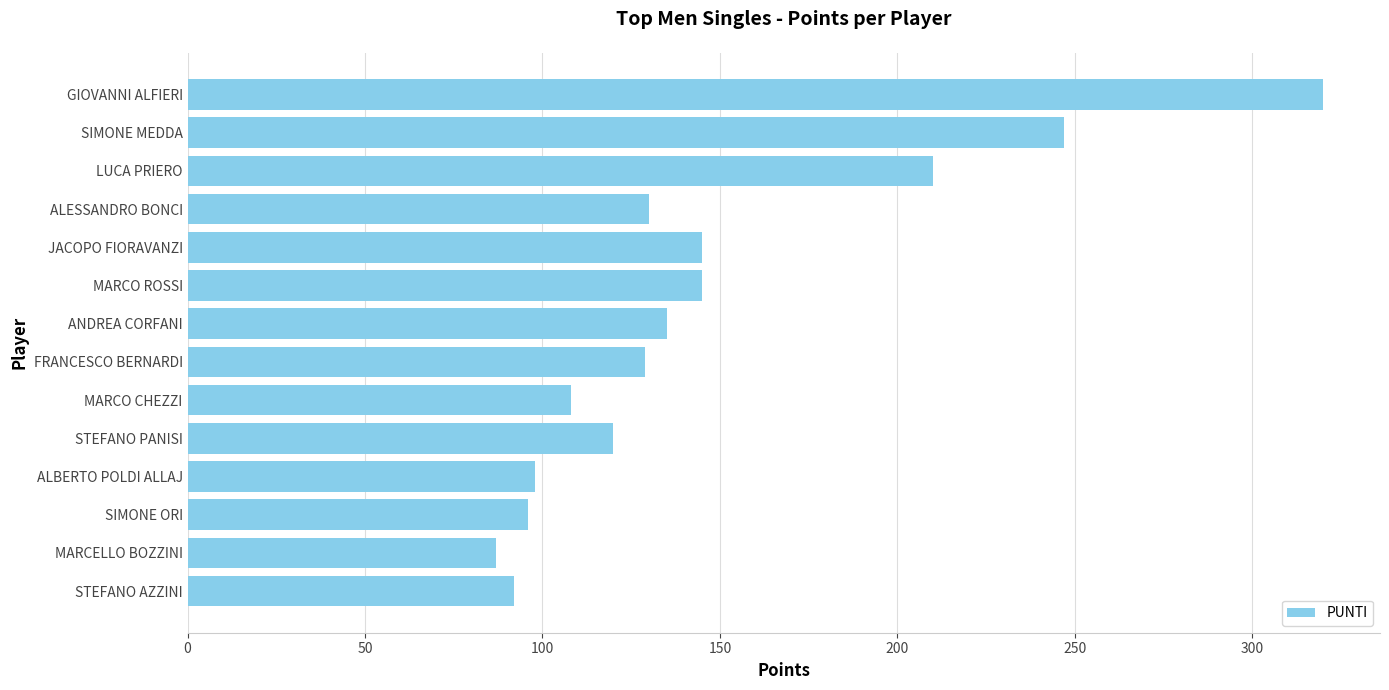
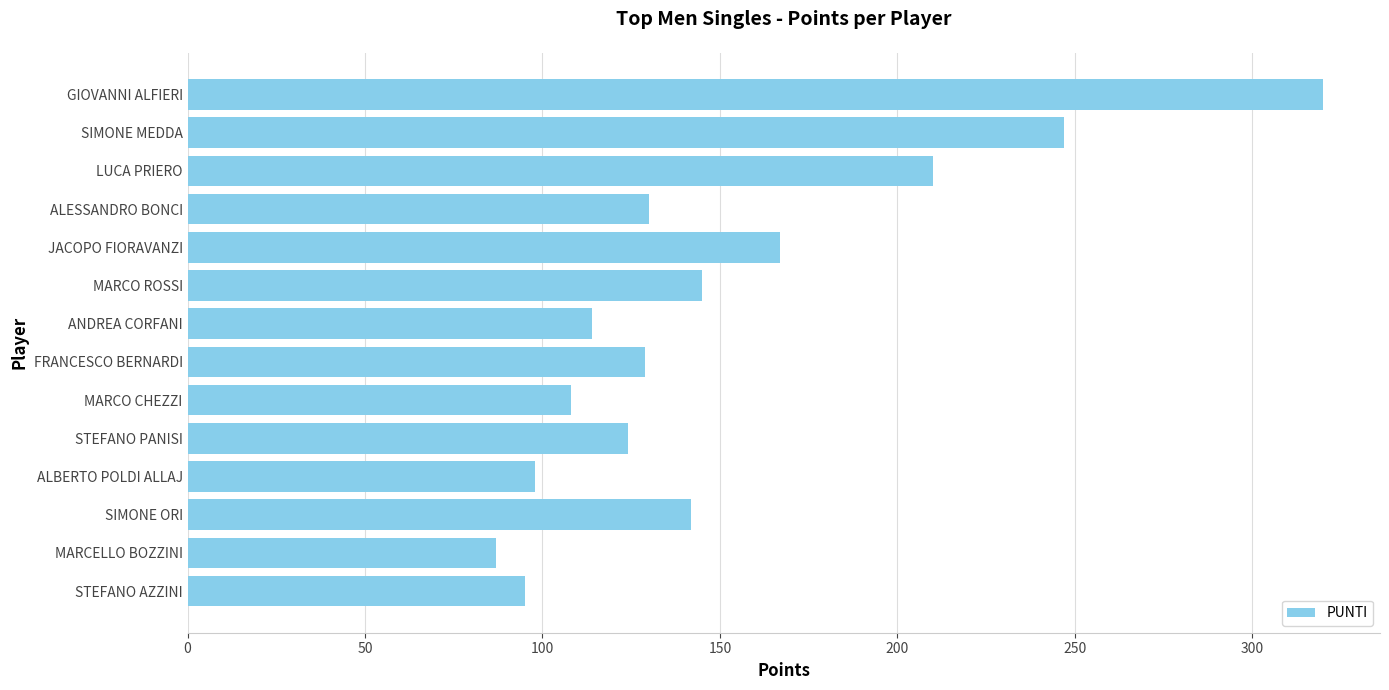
JACOPO FIORAVANZI: 145 -> 167
ANDREA CORFANI: 135 -> 114
STEFANO PANISI: 120 -> 124
SIMONE ORI: 96 -> 142
STEFANO AZZINI: 92 -> 95
